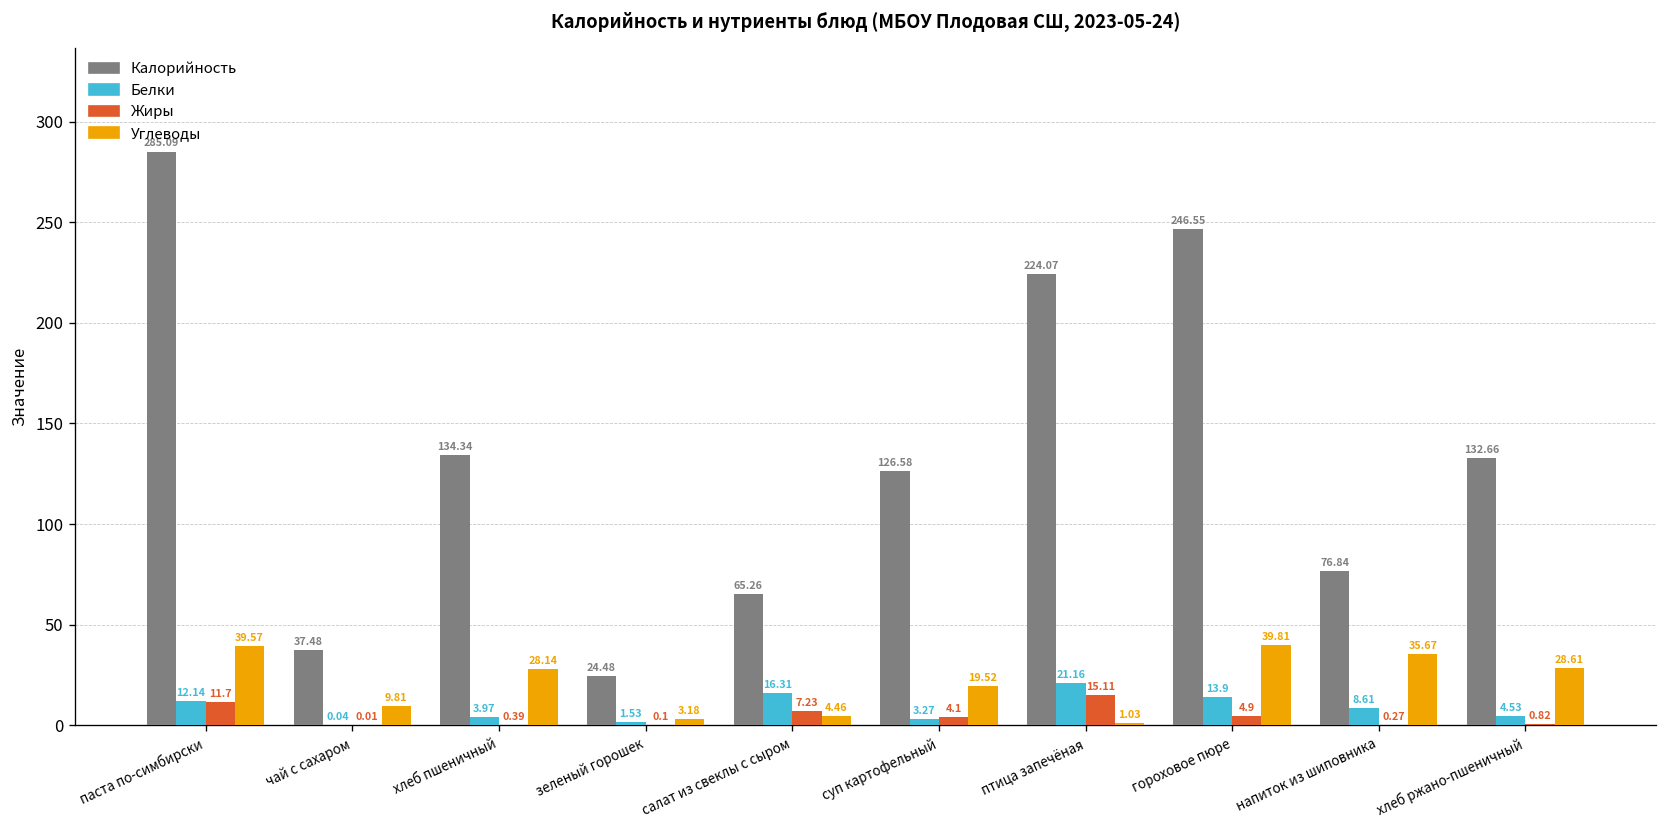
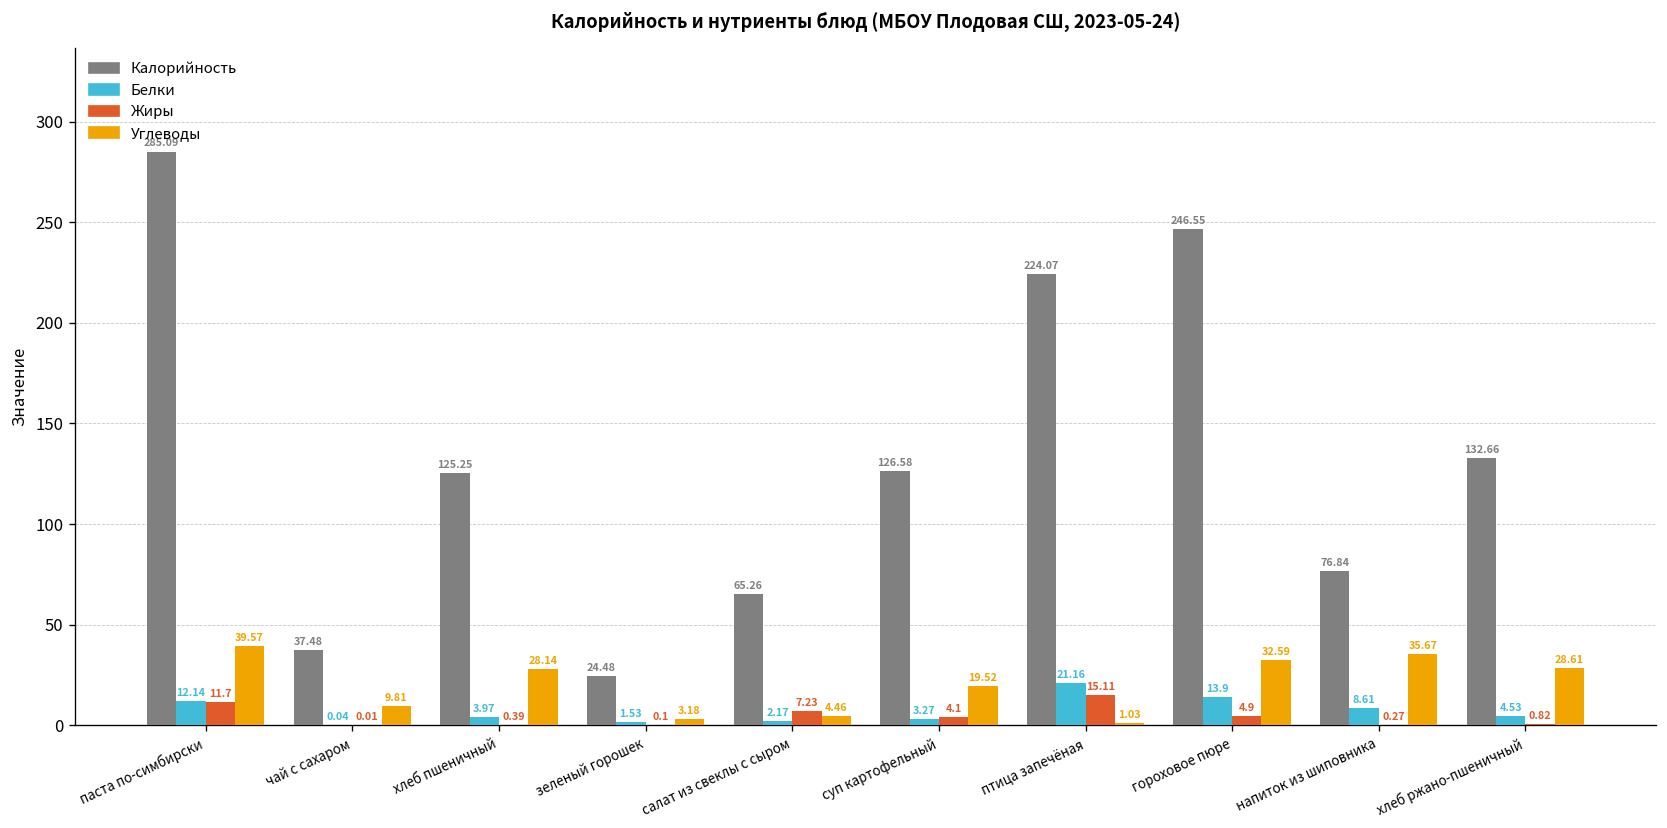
Калорийность, хлеб пшеничный: 134.34 -> 125.25
Белки, салат из свеклы с сыром: 16.31 -> 2.17
Углеводы, гороховое пюре: 39.81 -> 32.59
